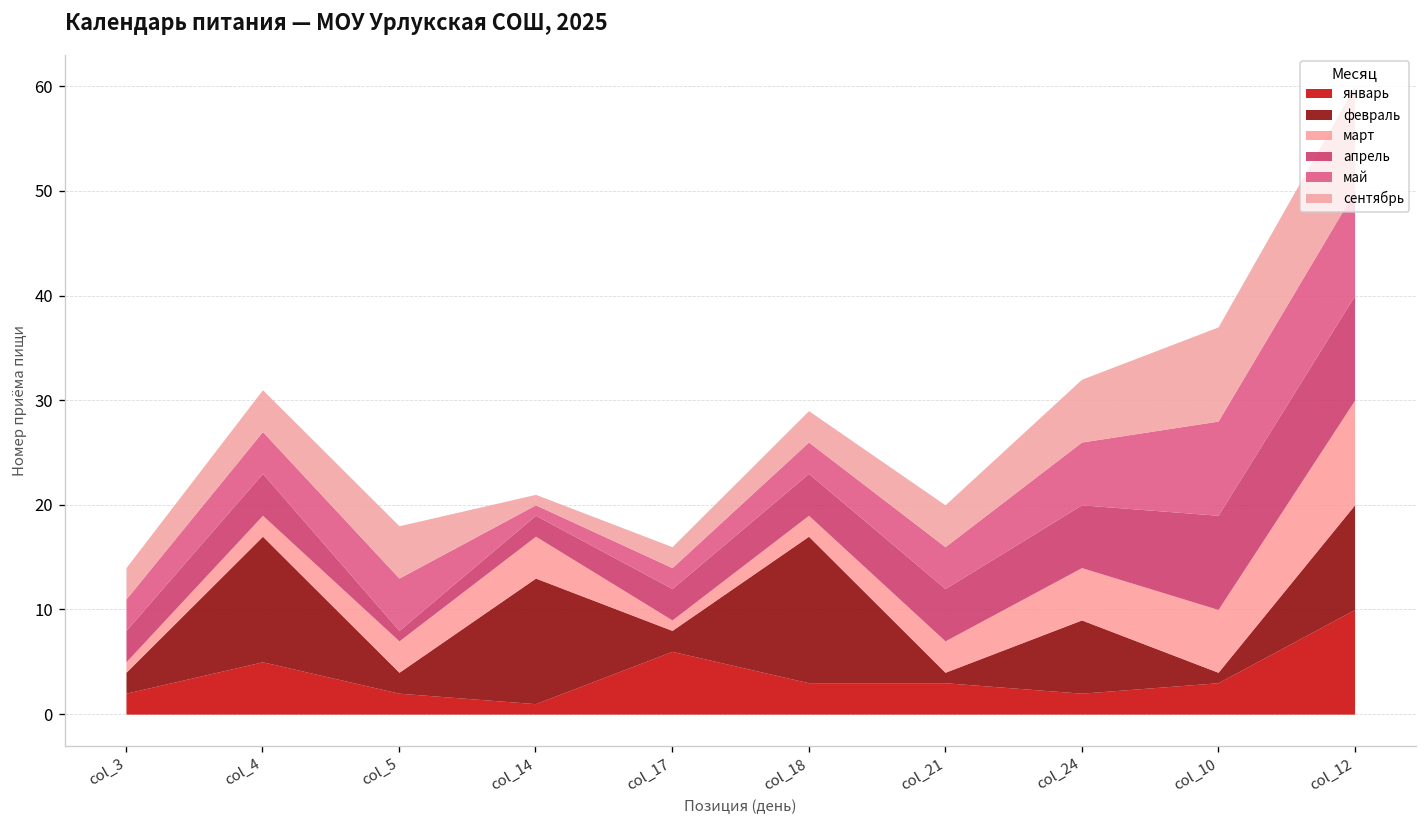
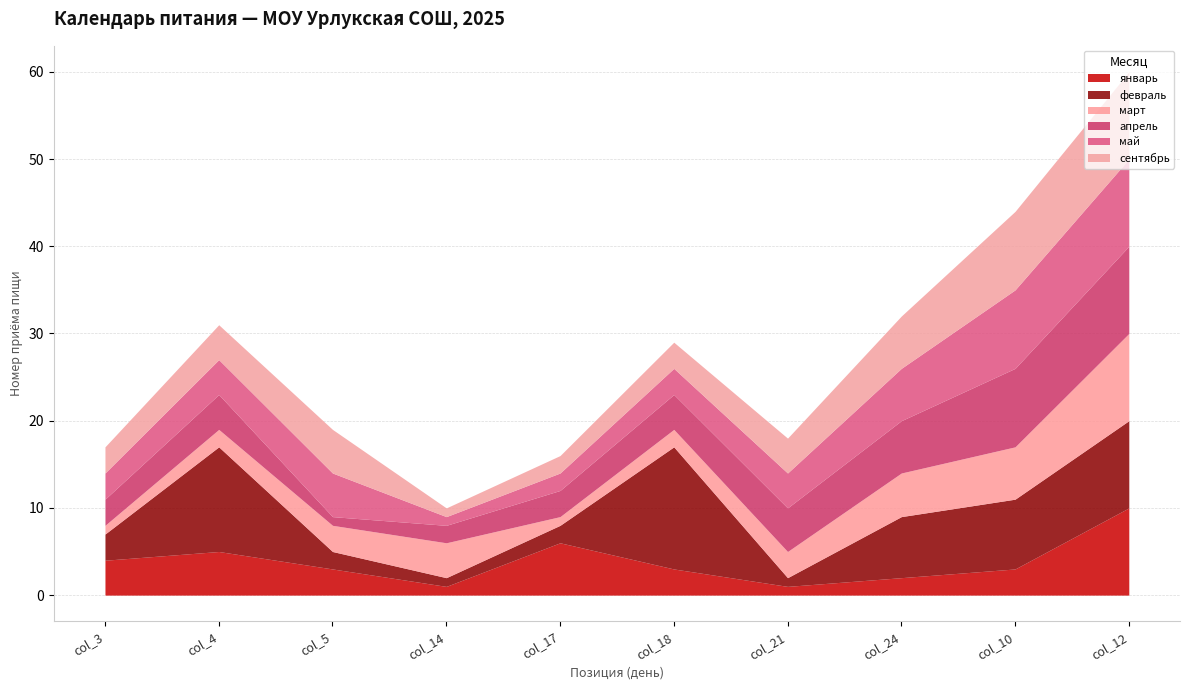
январь, col_3: 2 -> 4
февраль, col_3: 2 -> 3
январь, col_5: 2 -> 3
февраль, col_14: 12 -> 1
январь, col_21: 3 -> 1
февраль, col_10: 1 -> 8
